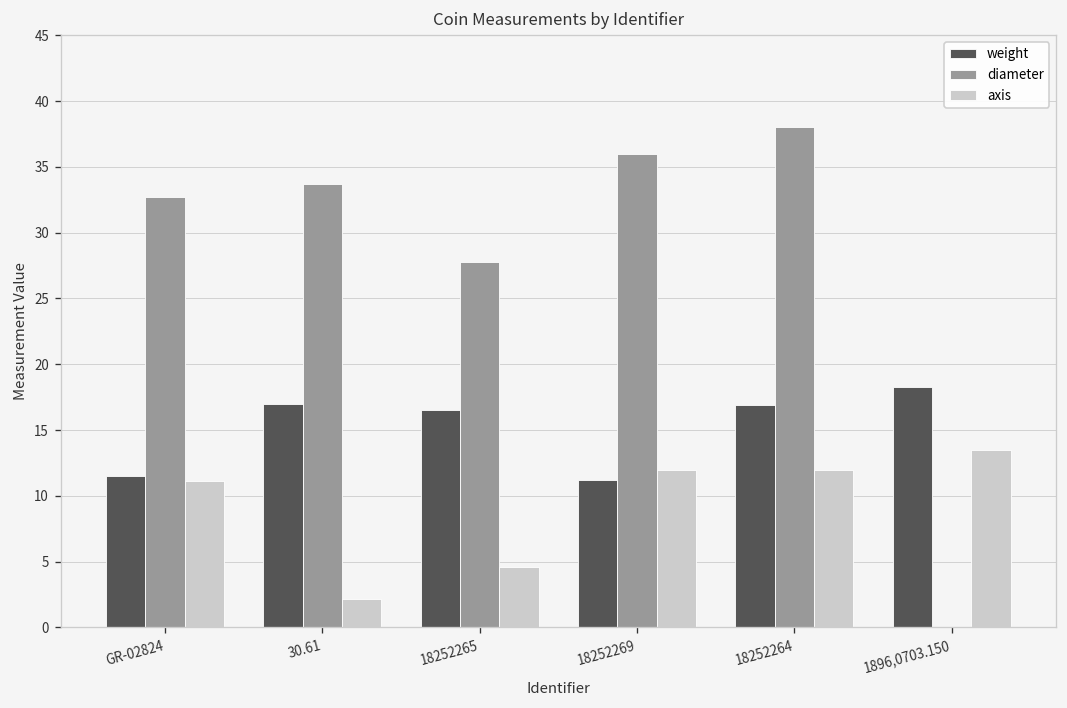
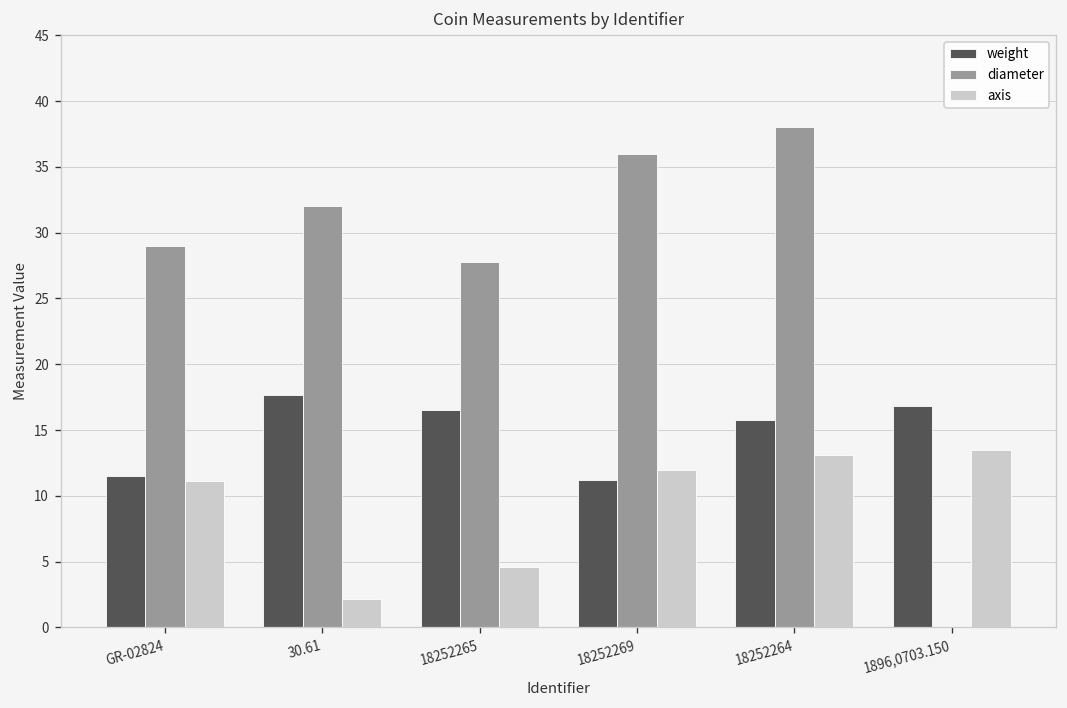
diameter, GR-02824: 32.7 -> 29.0
weight, 30.61: 17.0 -> 17.7
diameter, 30.61: 33.7 -> 32.0
weight, 18252264: 16.9 -> 15.8
axis, 18252264: 12.0 -> 13.1
weight, 1896,0703.150: 18.3 -> 16.9
